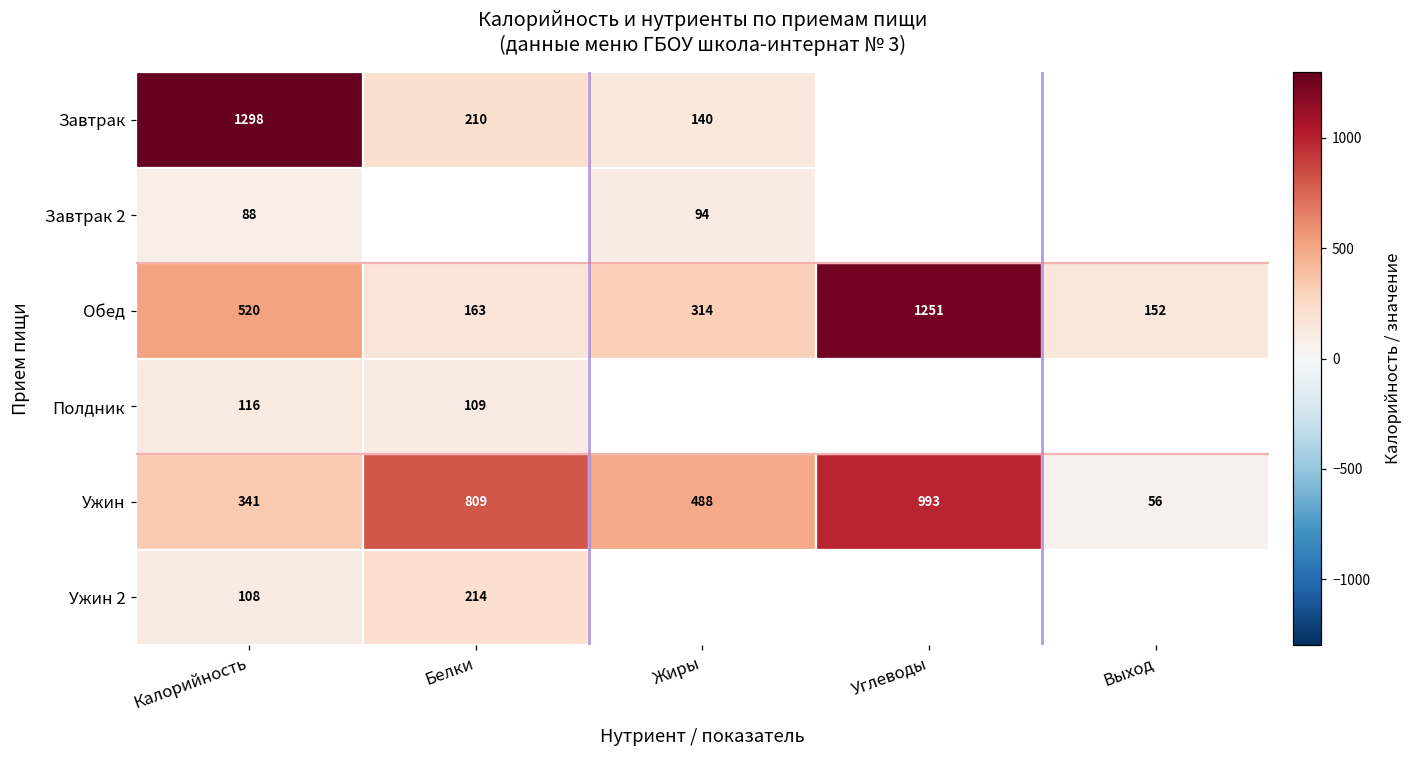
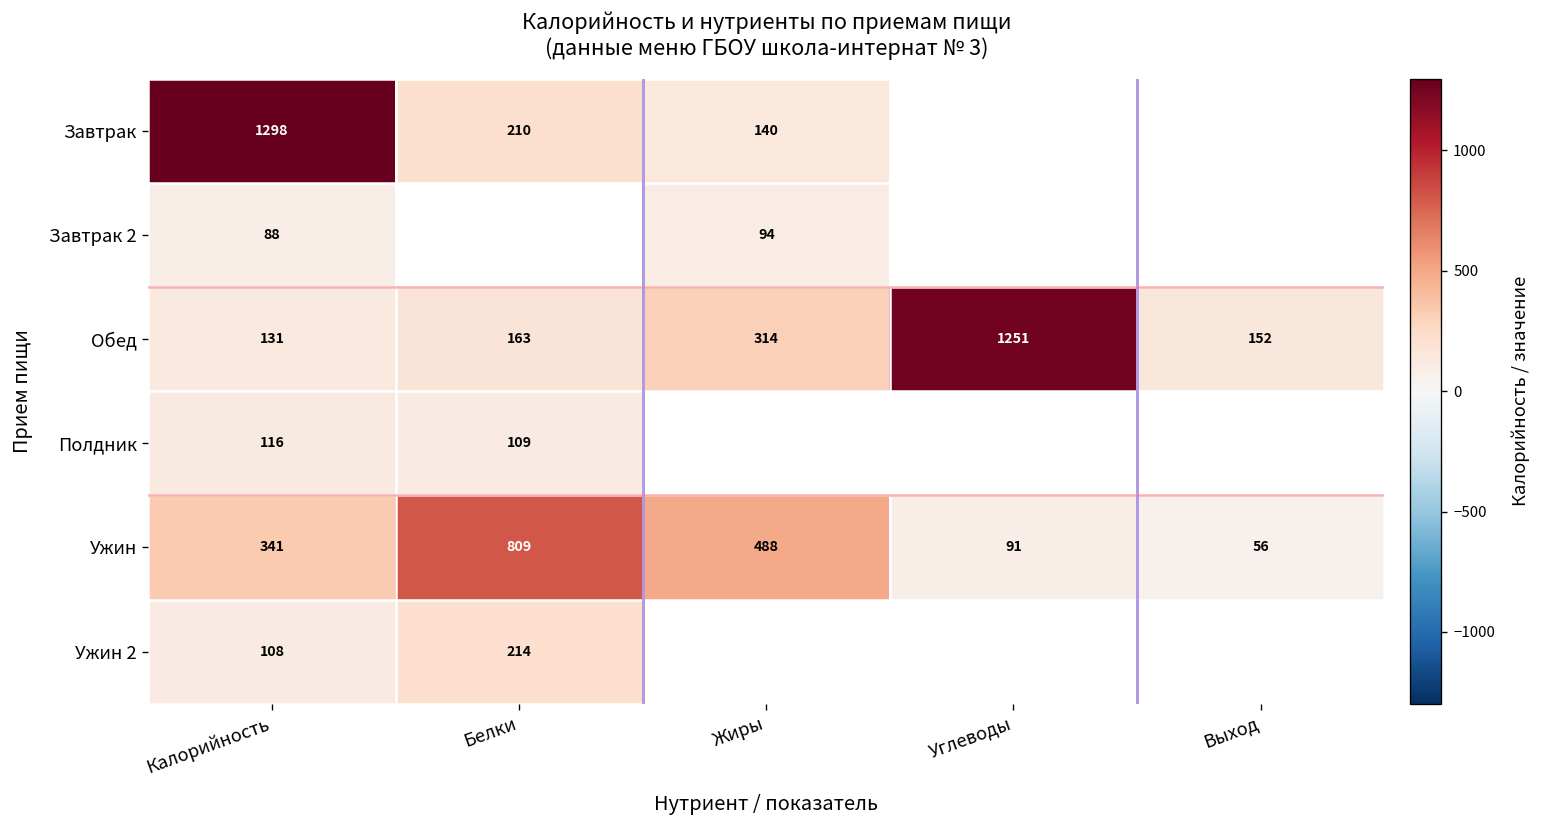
Обед, Калорийность: 520 -> 131
Ужин, Углеводы: 993 -> 91
